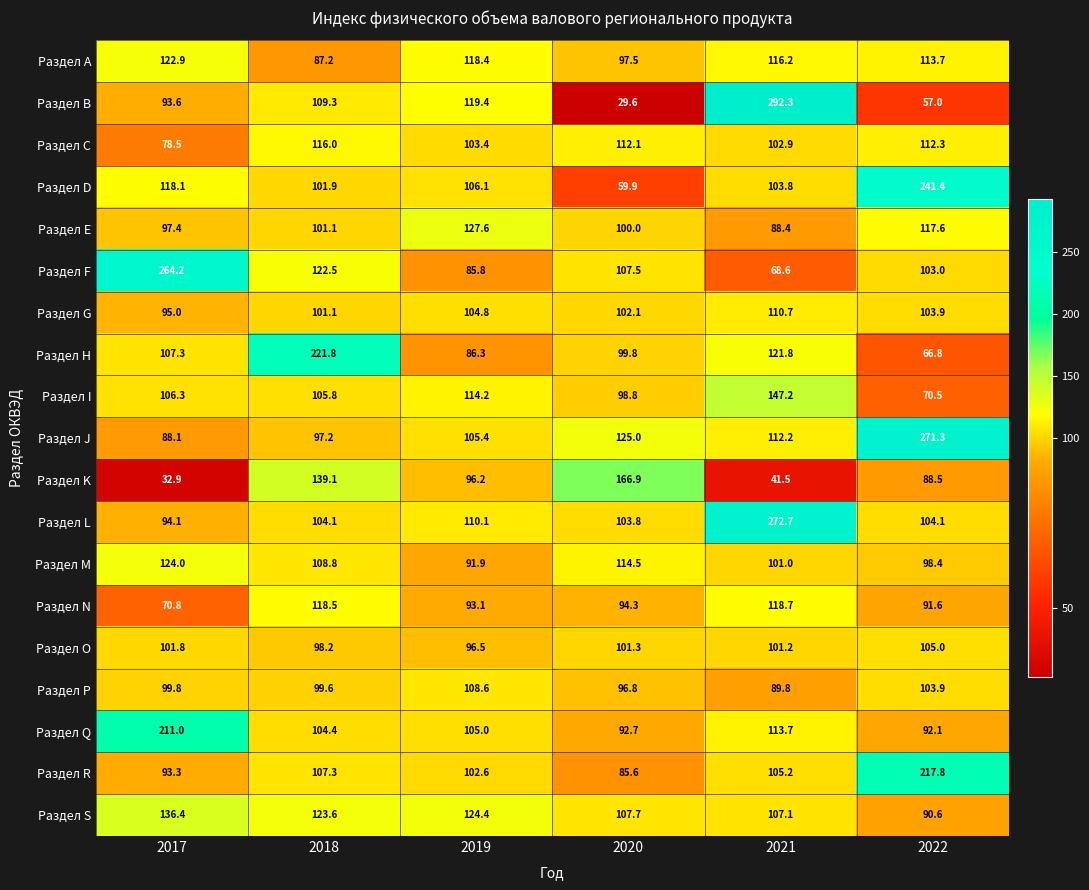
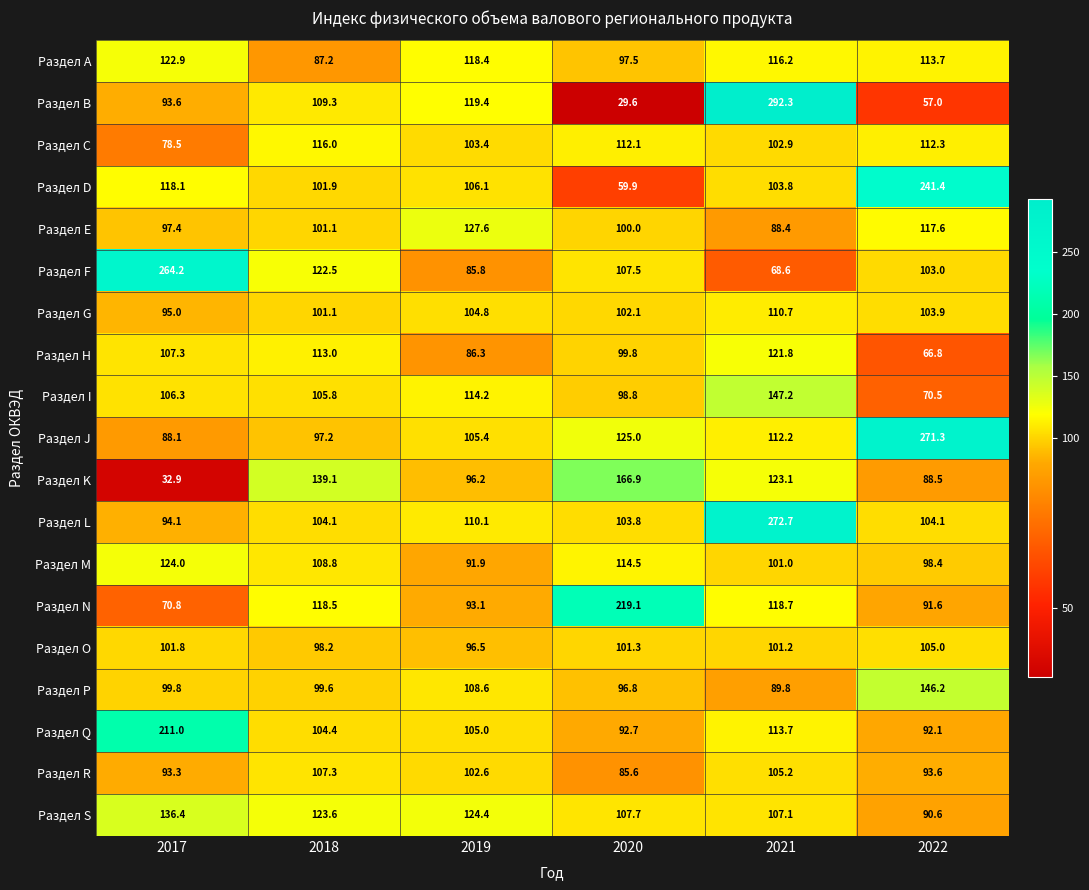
Раздел H, 2018: 221.8 -> 113.0
Раздел K, 2021: 41.5 -> 123.1
Раздел N, 2020: 94.3 -> 219.1
Раздел P, 2022: 103.9 -> 146.2
Раздел R, 2022: 217.8 -> 93.6
